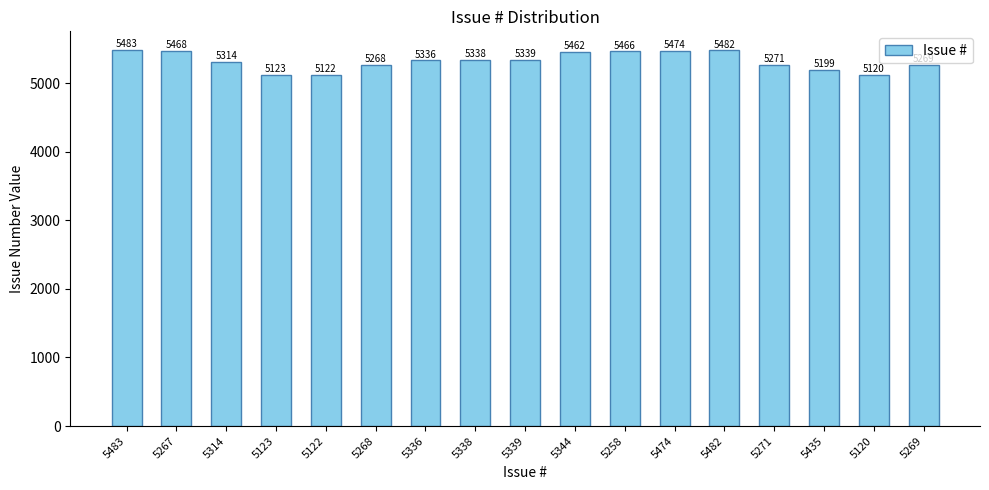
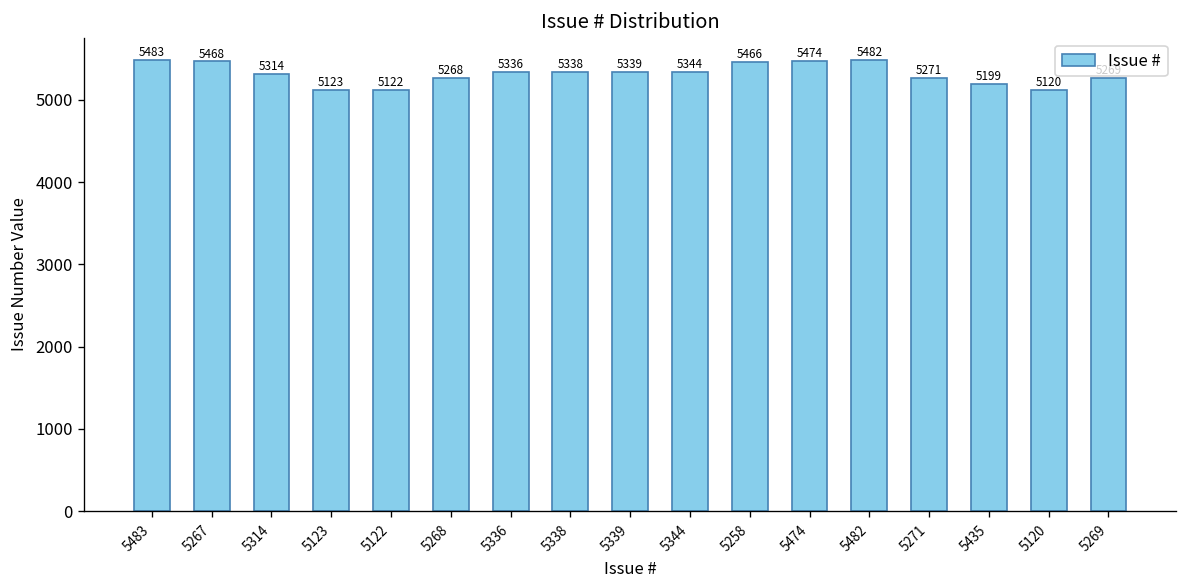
5344: 5462 -> 5344
